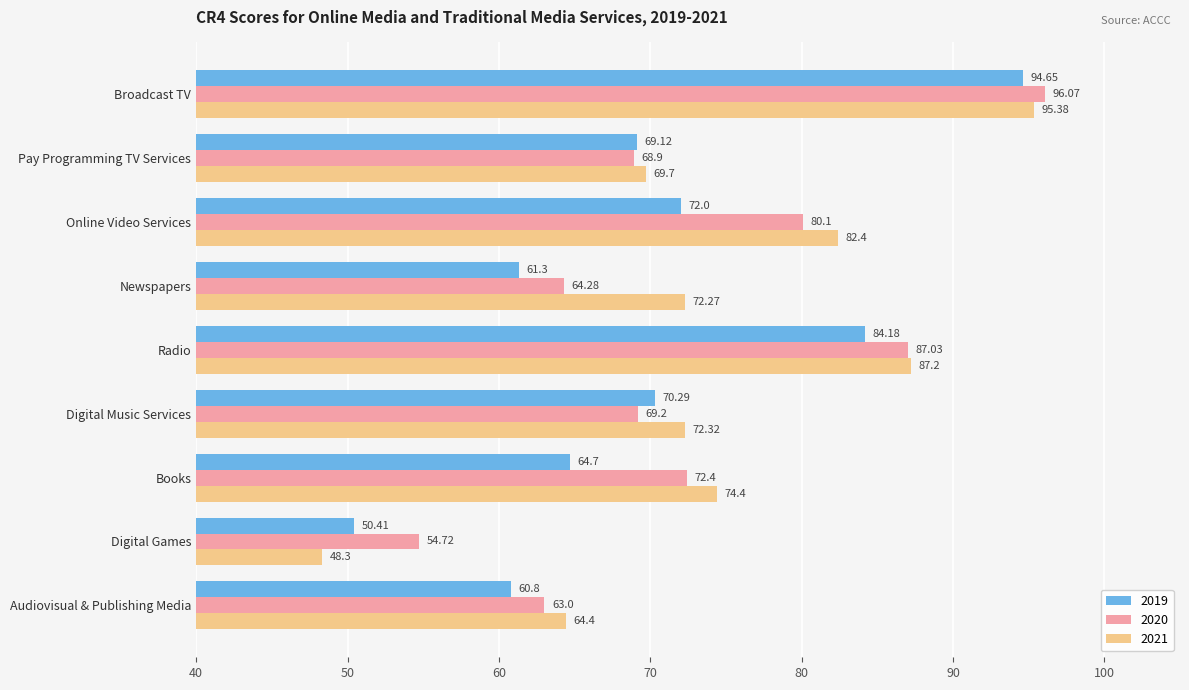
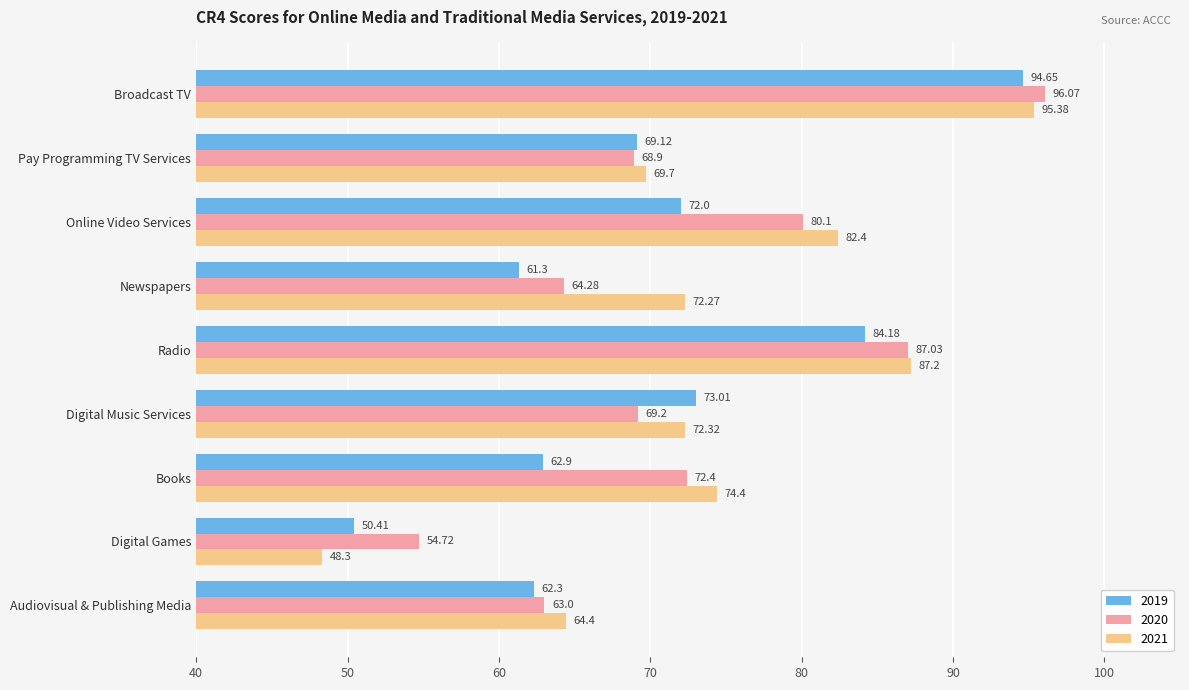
2019, Digital Music Services: 70.29 -> 73.01
2019, Books: 64.7 -> 62.9
2019, Audiovisual & Publishing Media: 60.8 -> 62.3
